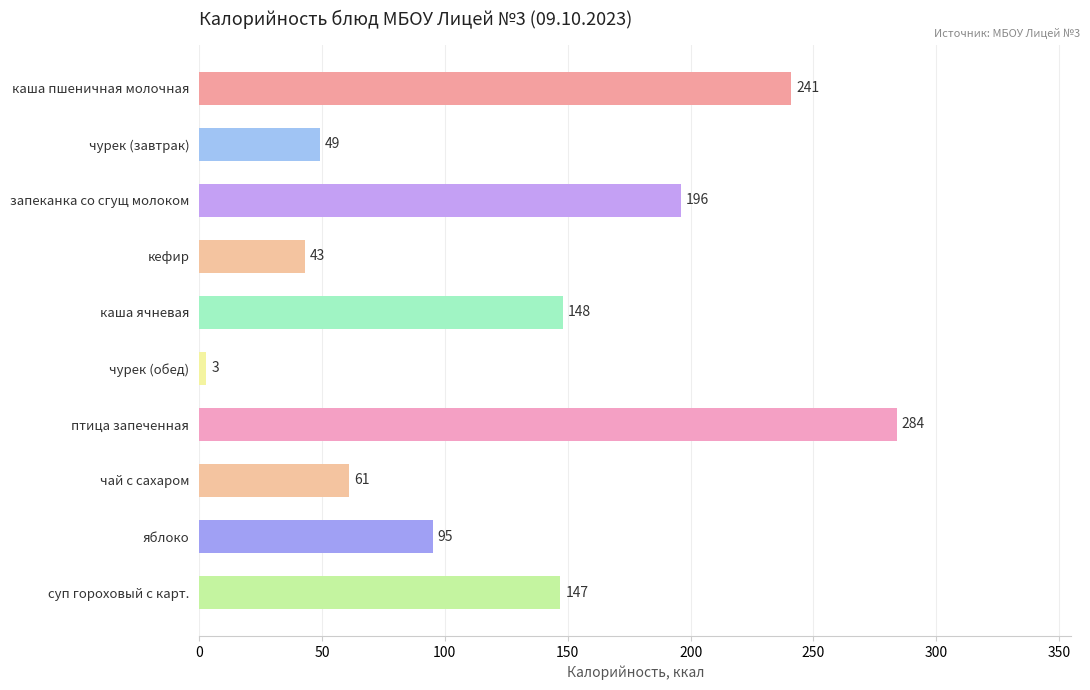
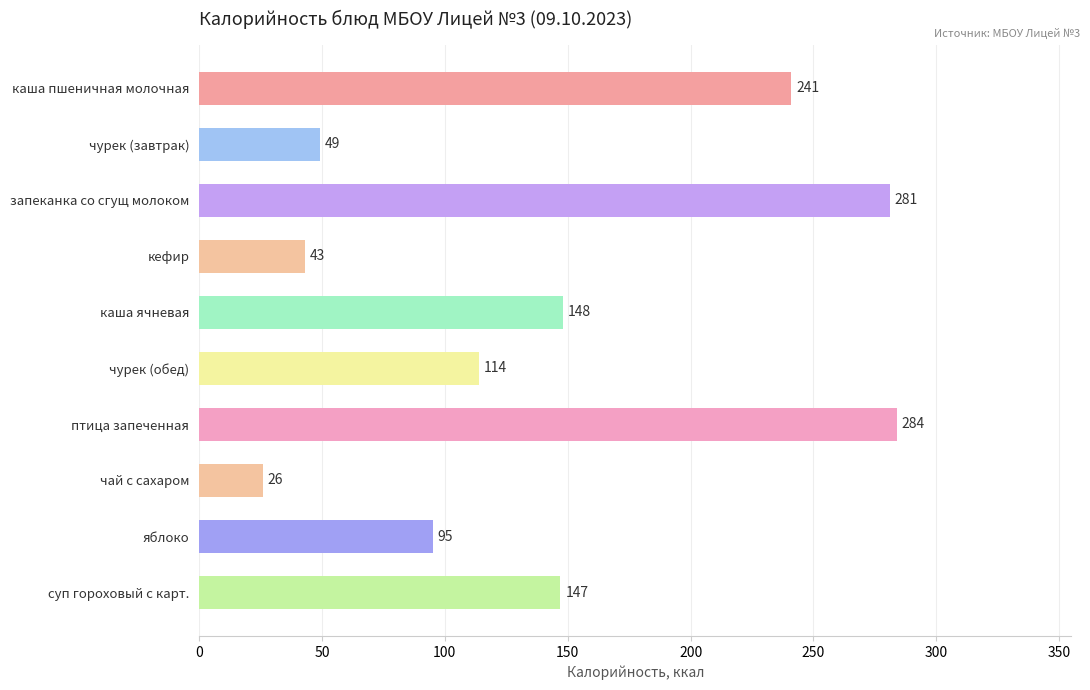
запеканка со сгущ молоком: 196 -> 281
чурек (обед): 3 -> 114
чай с сахаром: 61 -> 26
